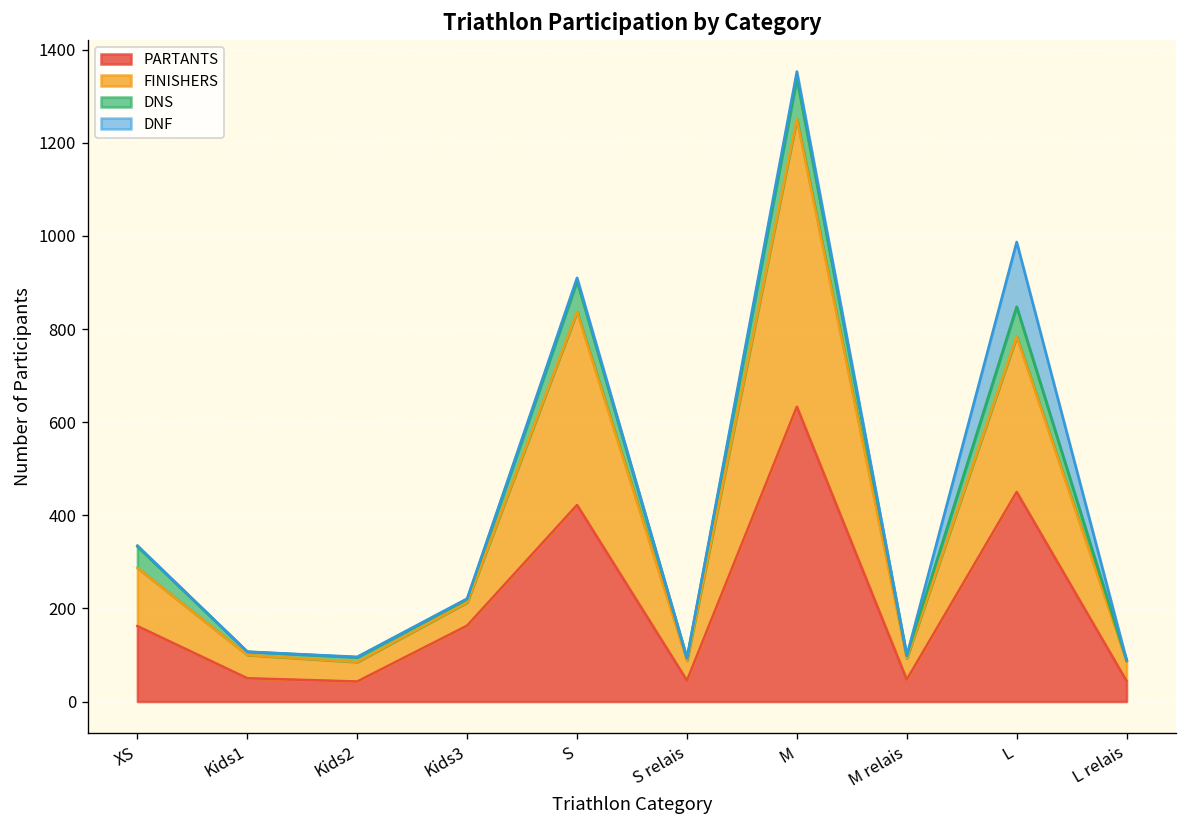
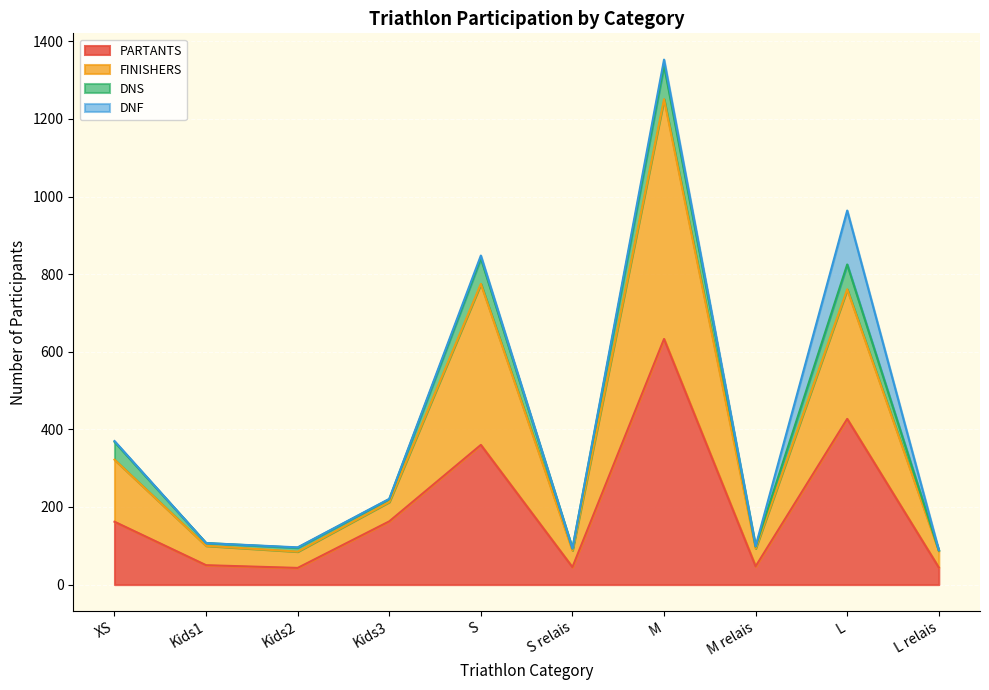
FINISHERS, XS: 130 -> 160
PARTANTS, S: 420 -> 360
PARTANTS, L: 450 -> 430
